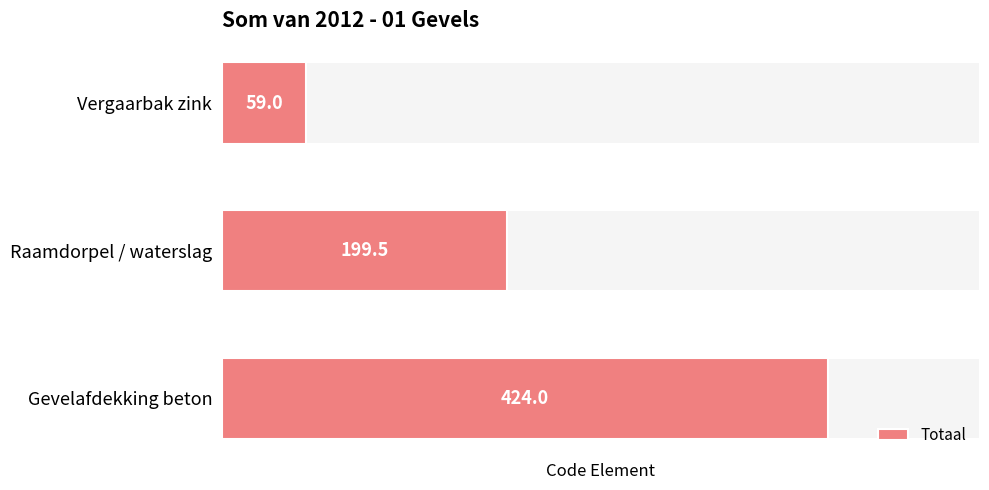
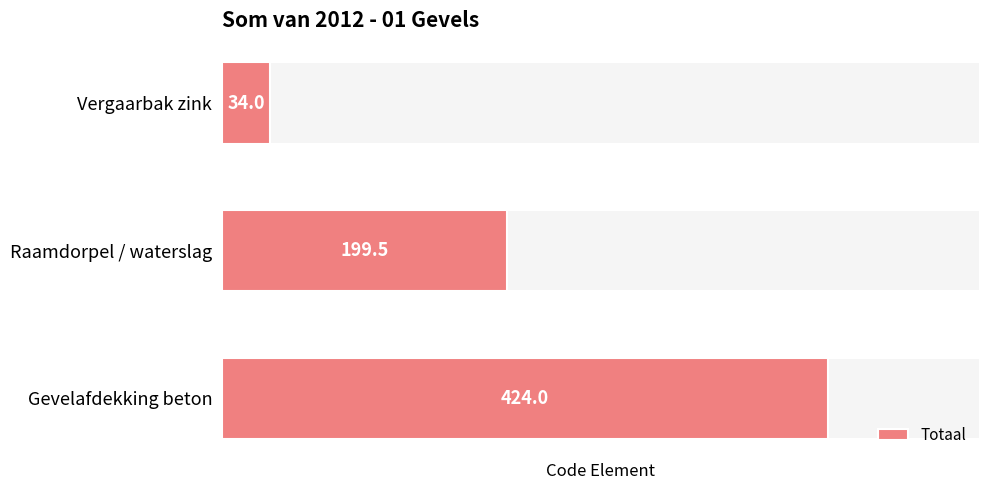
Totaal, Vergaarbak zink: 59.0 -> 34.0
